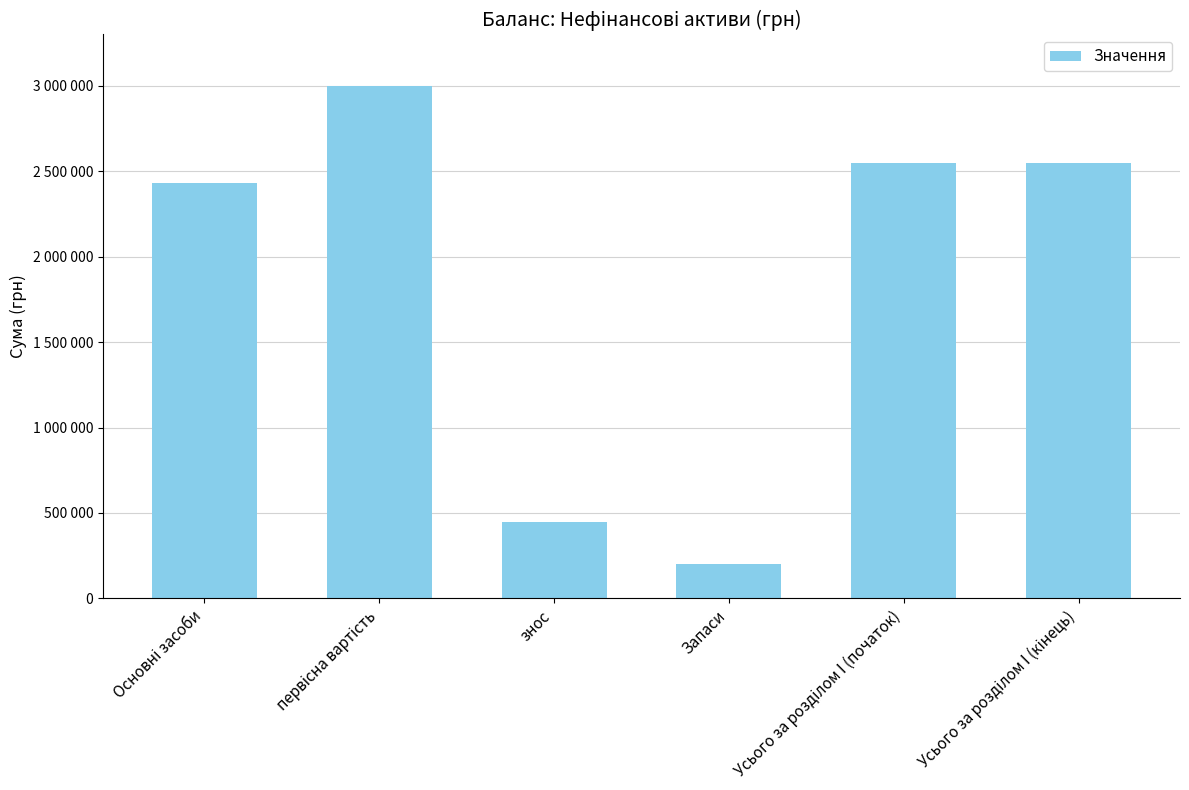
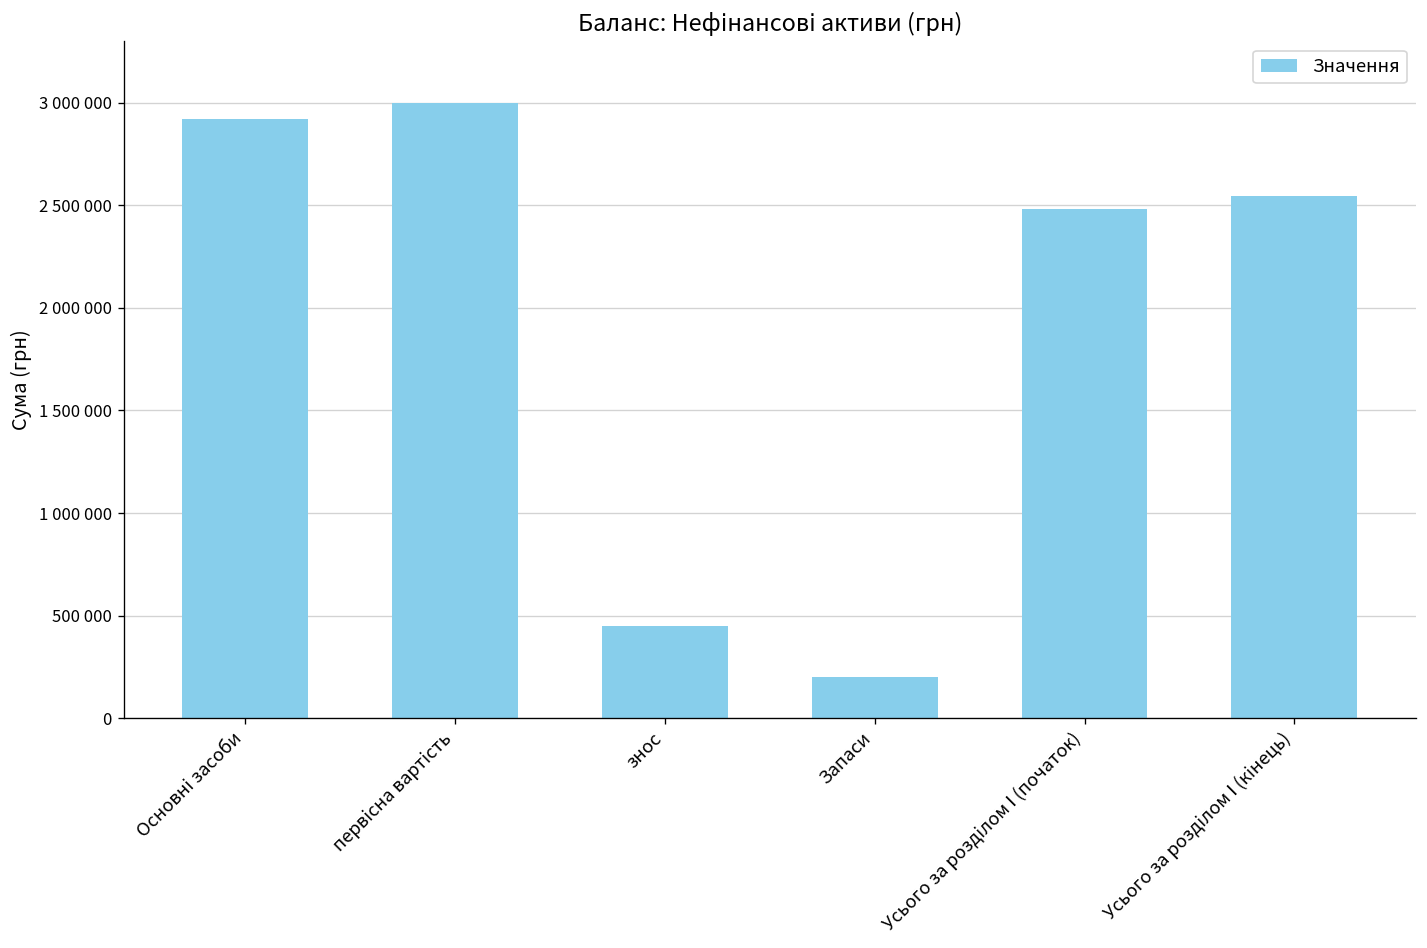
Основні засоби: 2430000 -> 2920000
Усього за розділом І (початок): 2550000 -> 2480000
